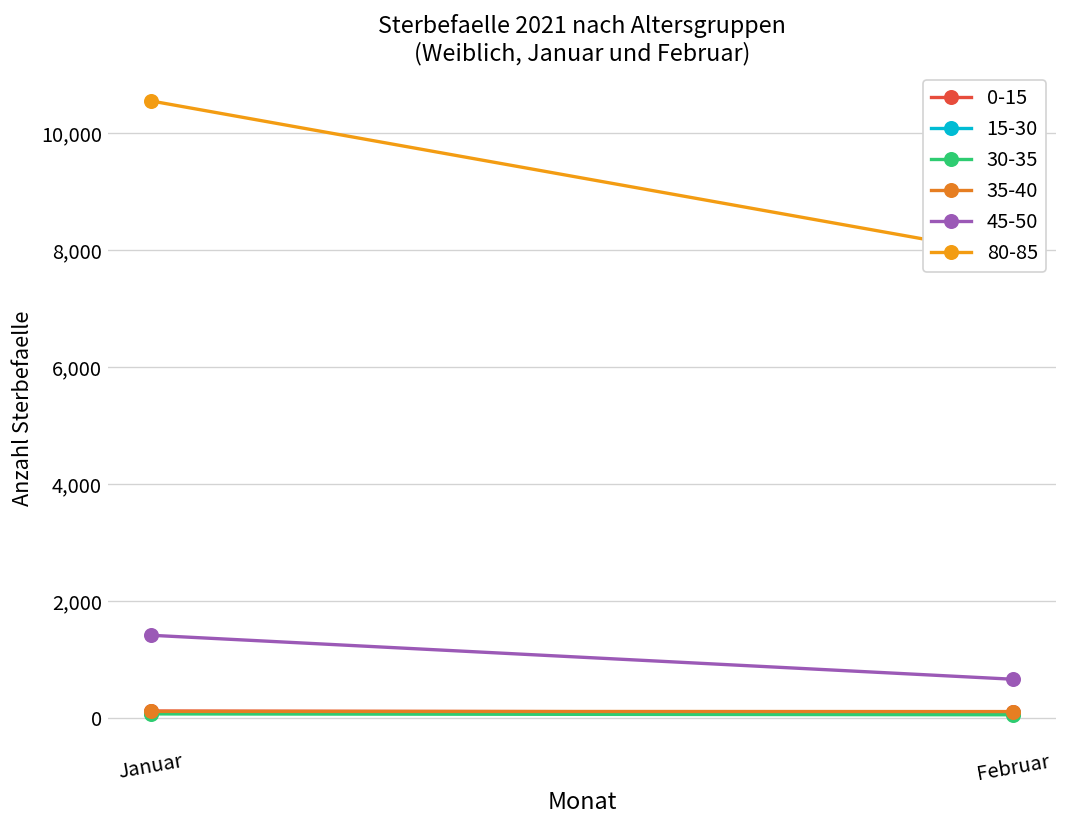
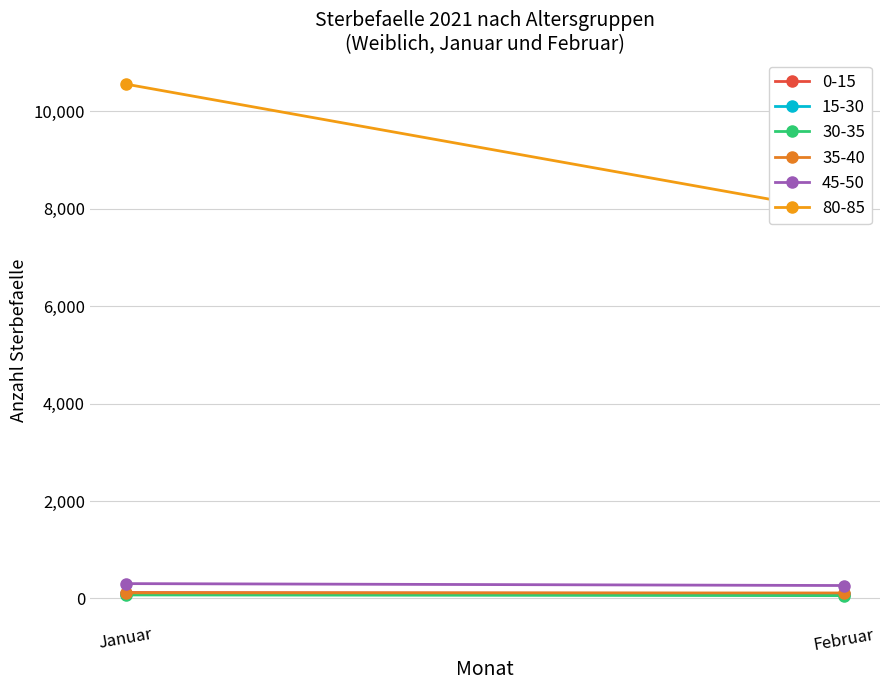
45-50, Januar: 1,400 -> 300
45-50, Februar: 700 -> 300
